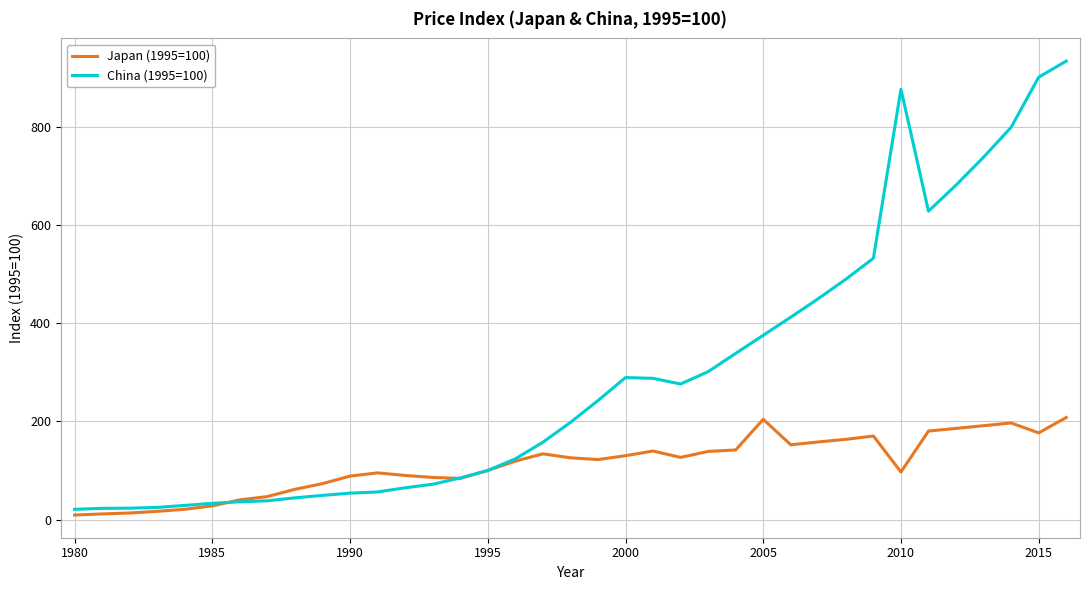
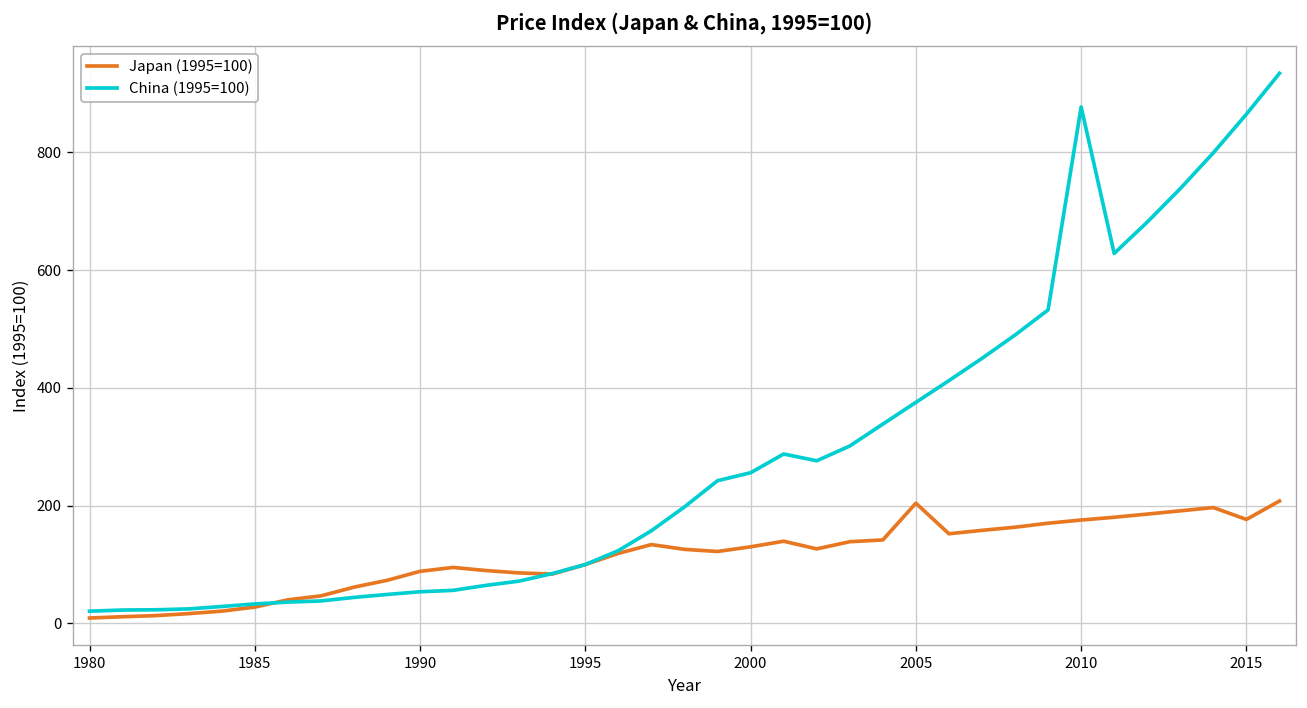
China (1995=100), 2000: 290 -> 260
Japan (1995=100), 2010: 100 -> 180
China (1995=100), 2015: 900 -> 860
